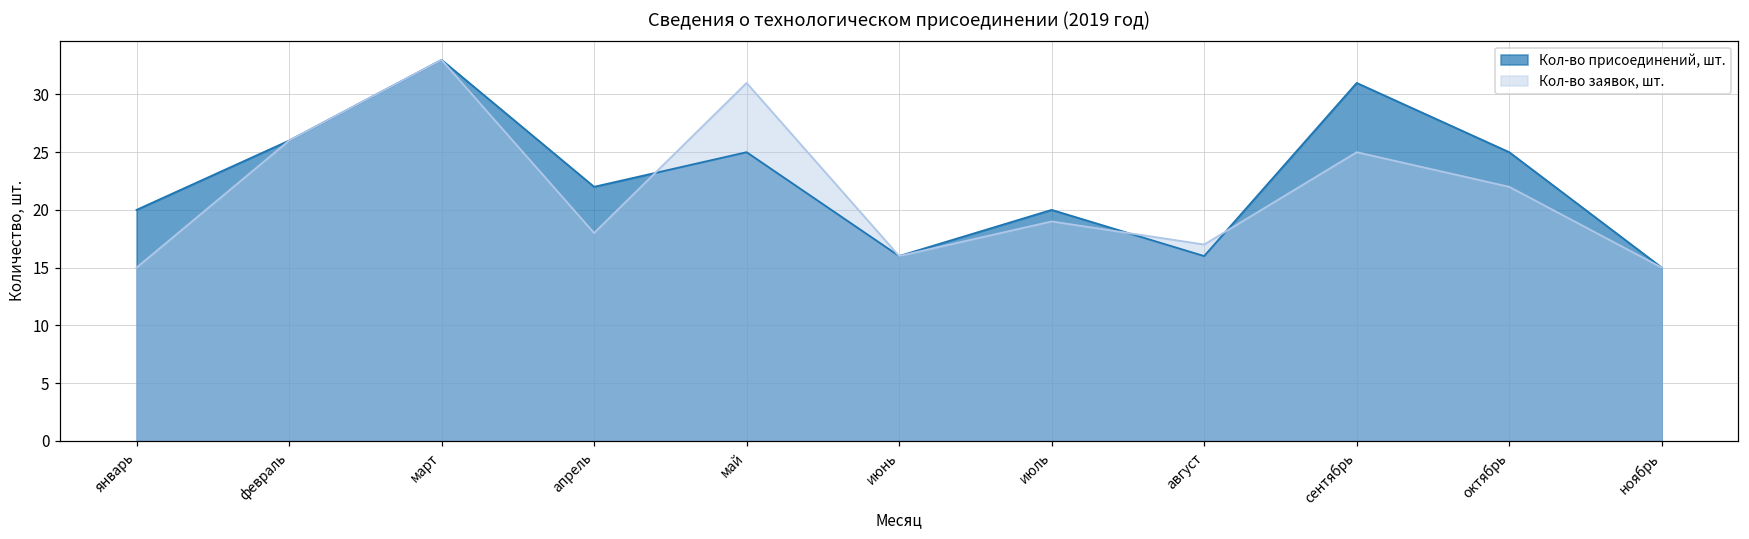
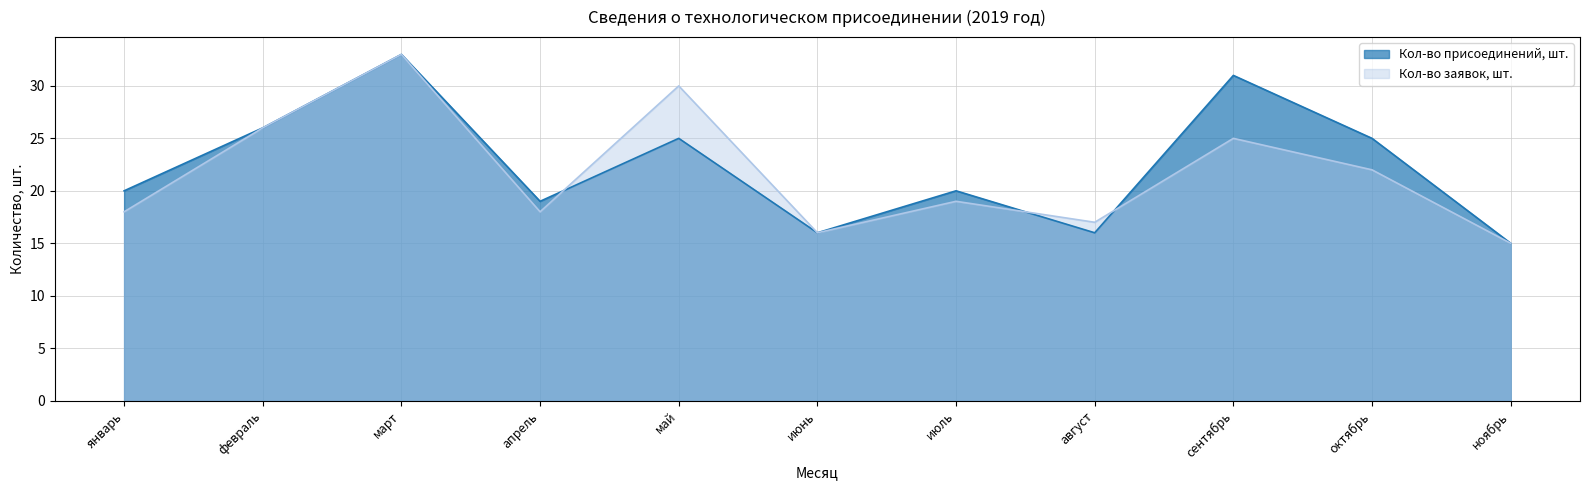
Кол-во заявок, шт., январь: 15 -> 18
Кол-во присоединений, шт., апрель: 22 -> 19
Кол-во заявок, шт., май: 31 -> 30
